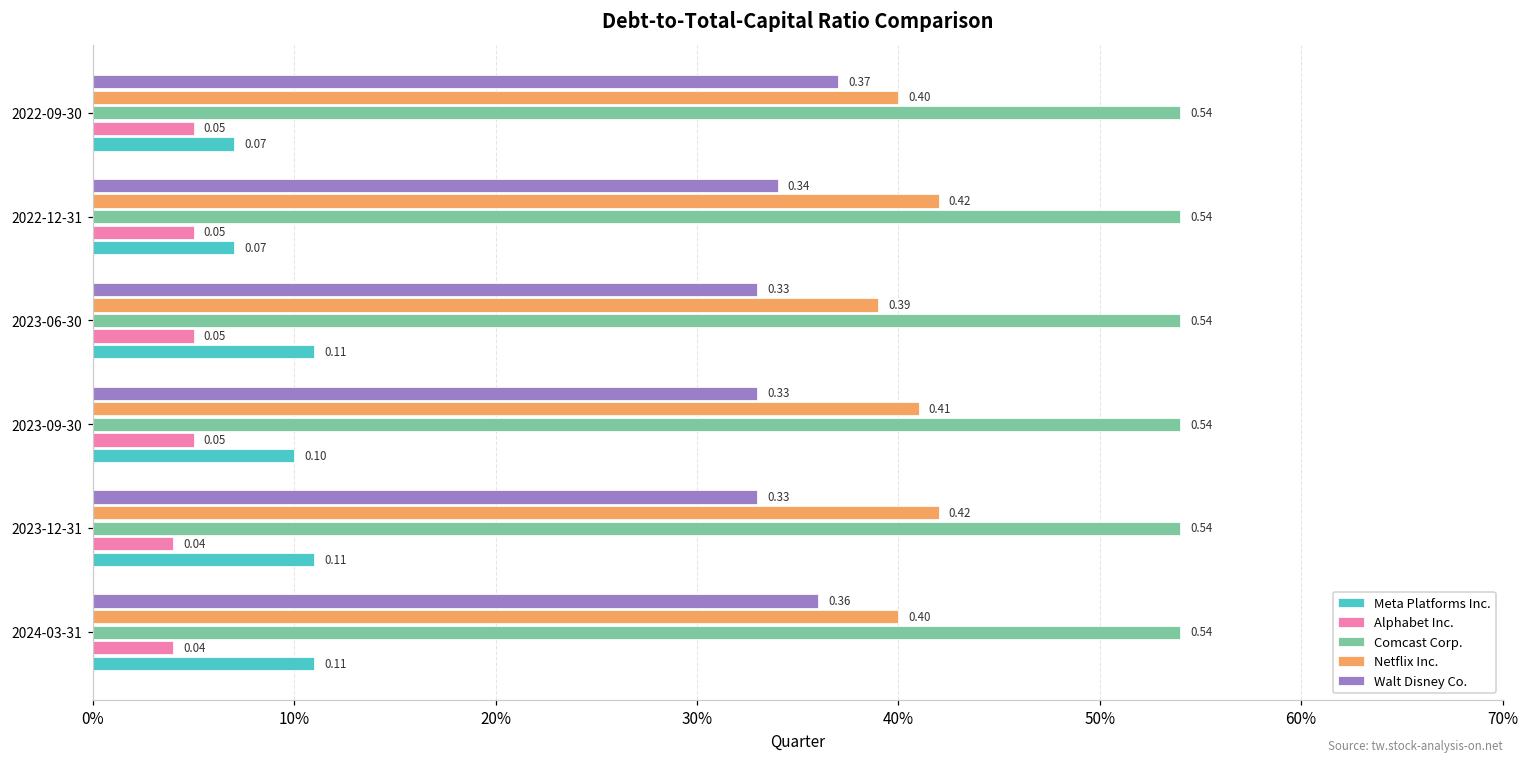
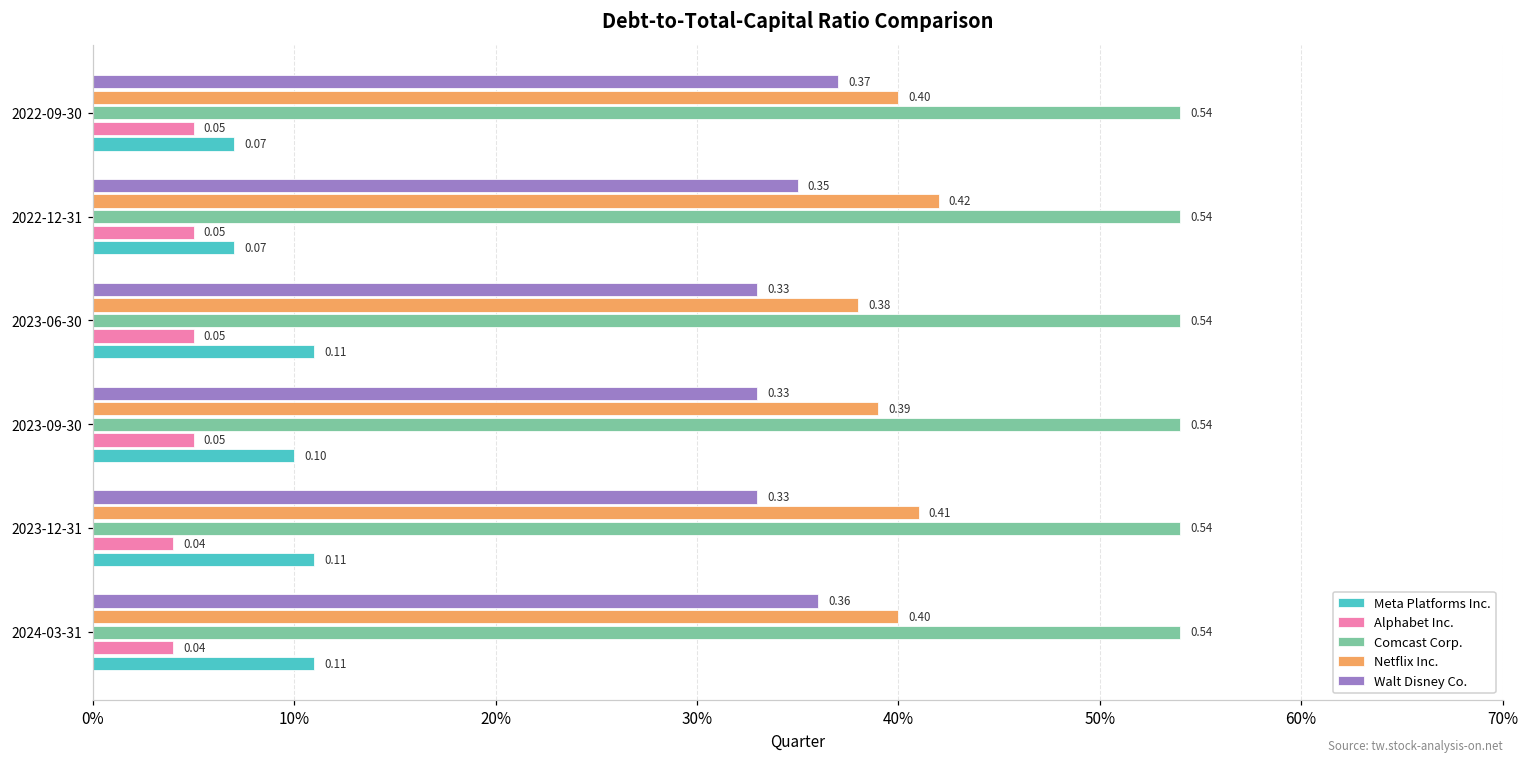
Walt Disney Co., 2022-12-31: 0.34 -> 0.35
Netflix Inc., 2023-06-30: 0.39 -> 0.38
Netflix Inc., 2023-09-30: 0.41 -> 0.39
Netflix Inc., 2023-12-31: 0.42 -> 0.41
